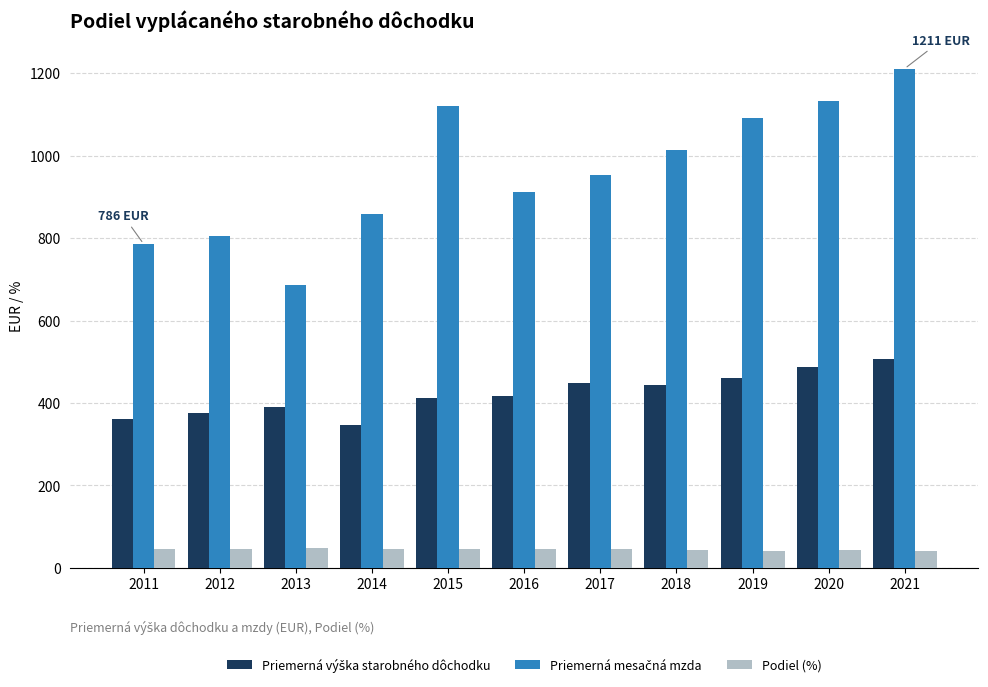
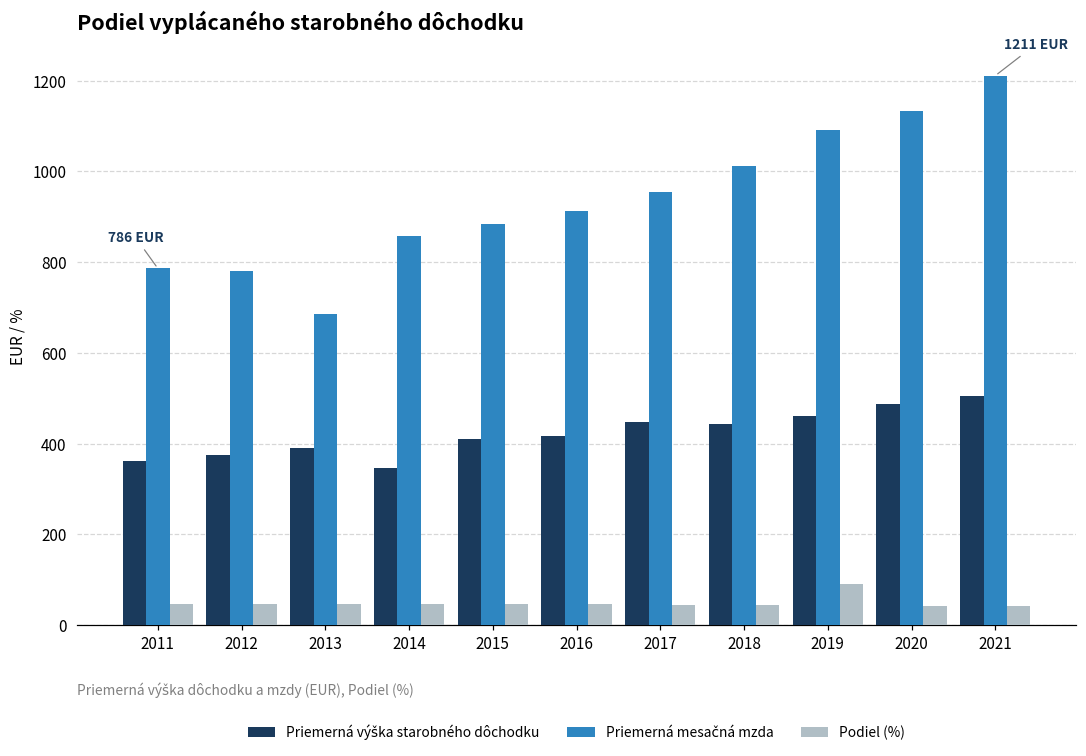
Priemerná mesačná mzda, 2012: 810 -> 780
Priemerná mesačná mzda, 2015: 1120 -> 880
Podiel (%), 2019: 40 -> 90
